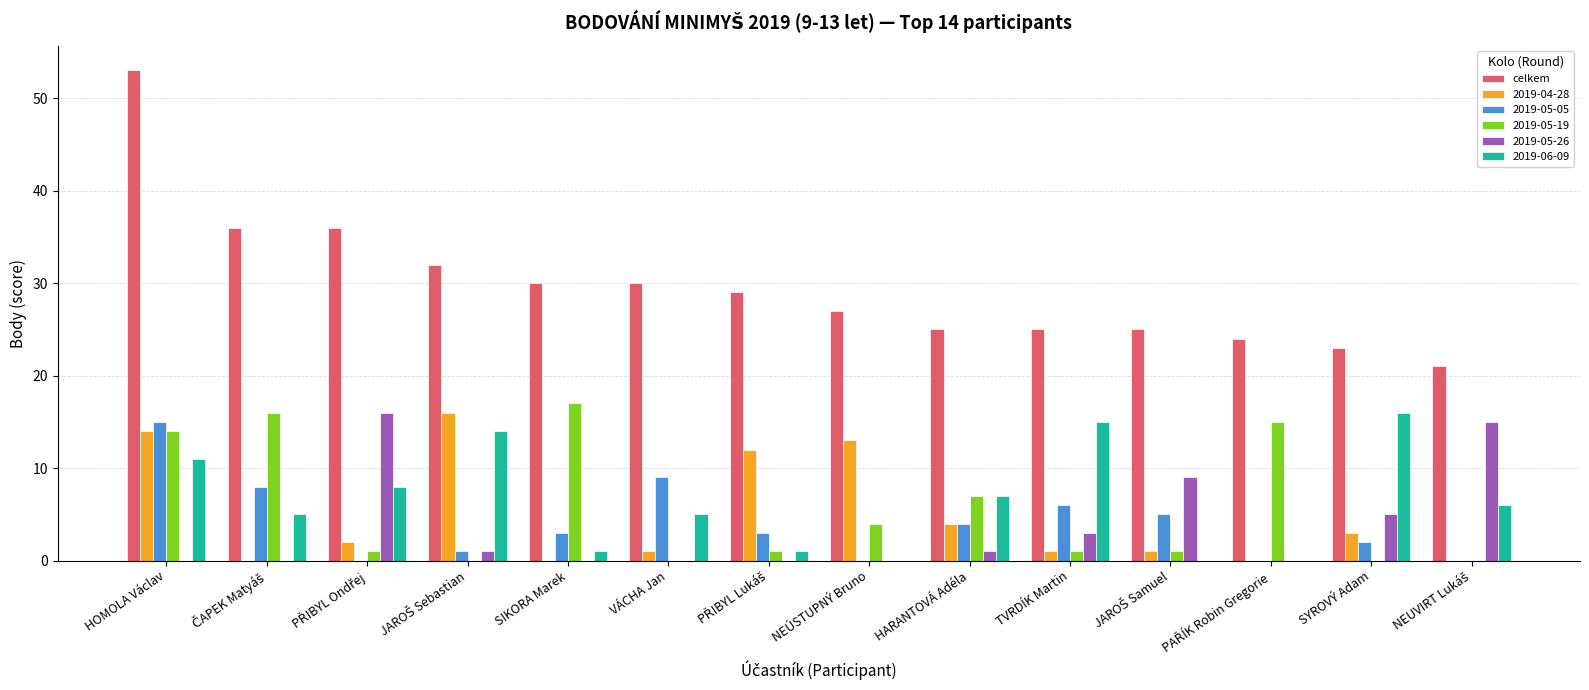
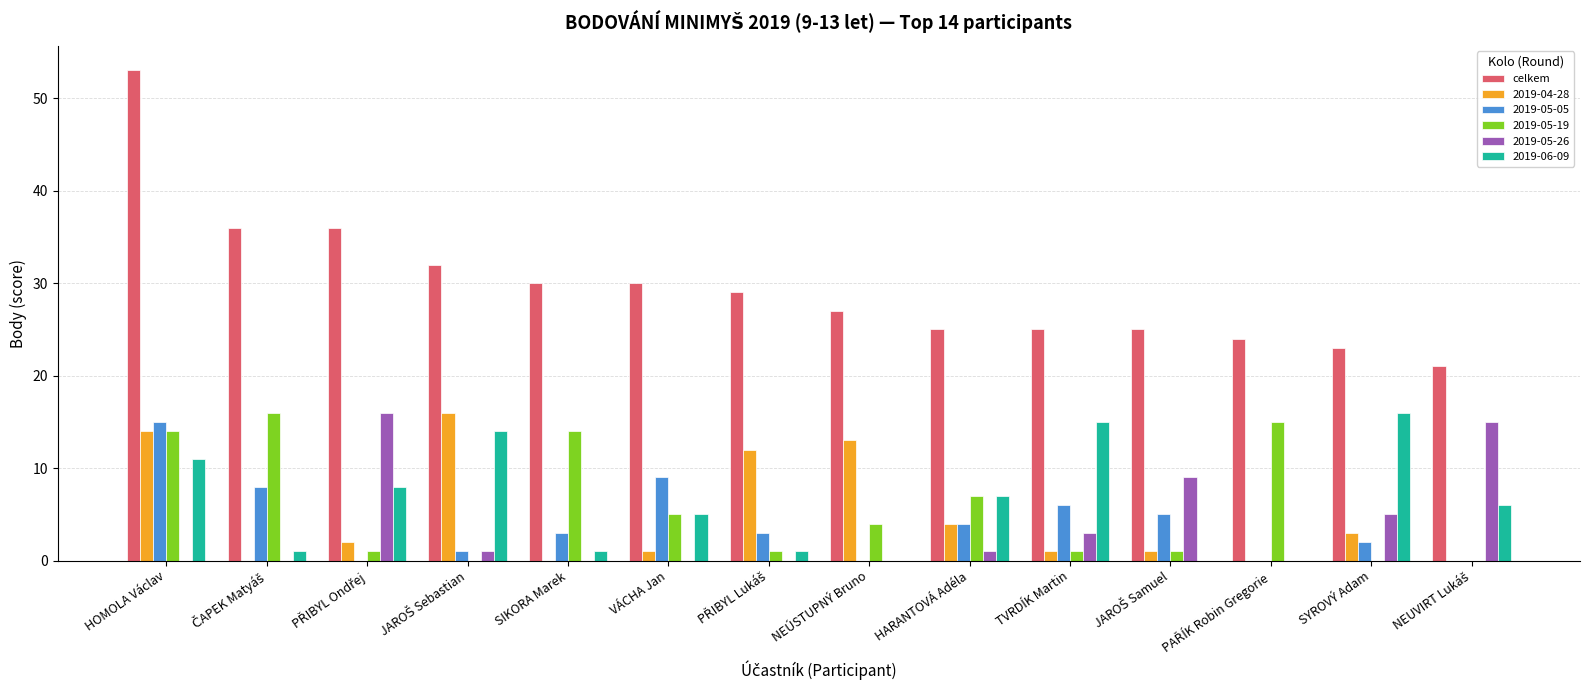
2019-06-09, ČAPEK Matyáš: 5 -> 1
2019-05-19, SIKORA Marek: 17 -> 14
2019-05-19, VÁCHA Jan: 0 -> 5
